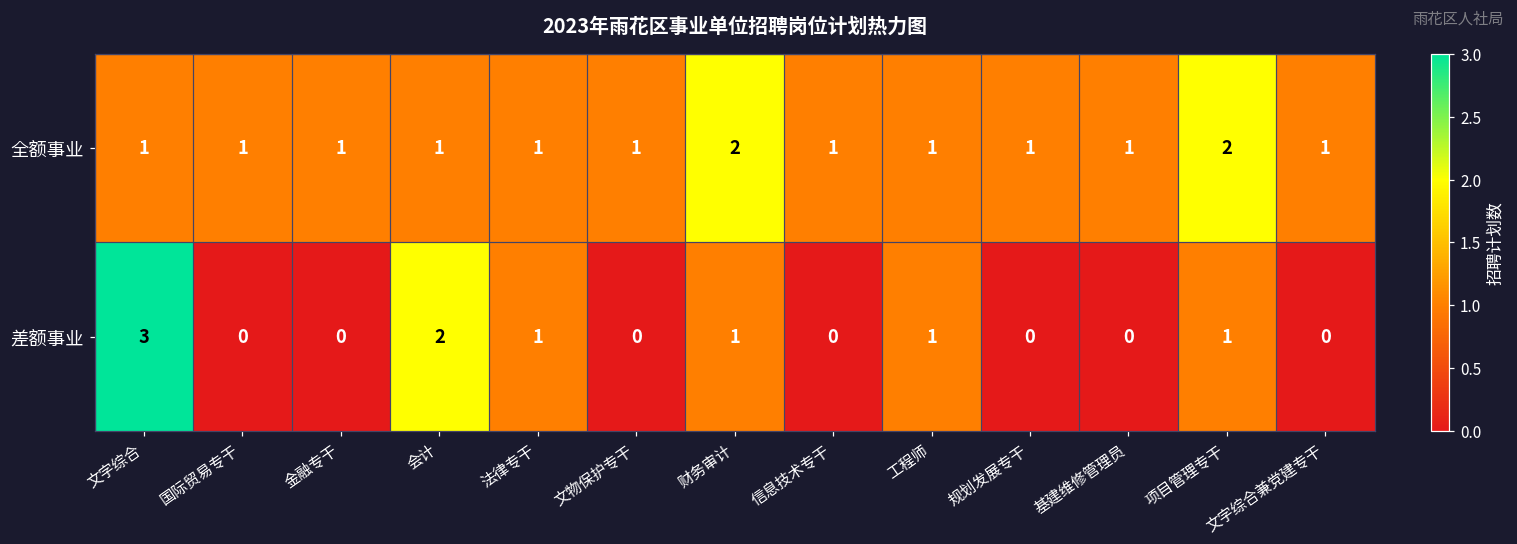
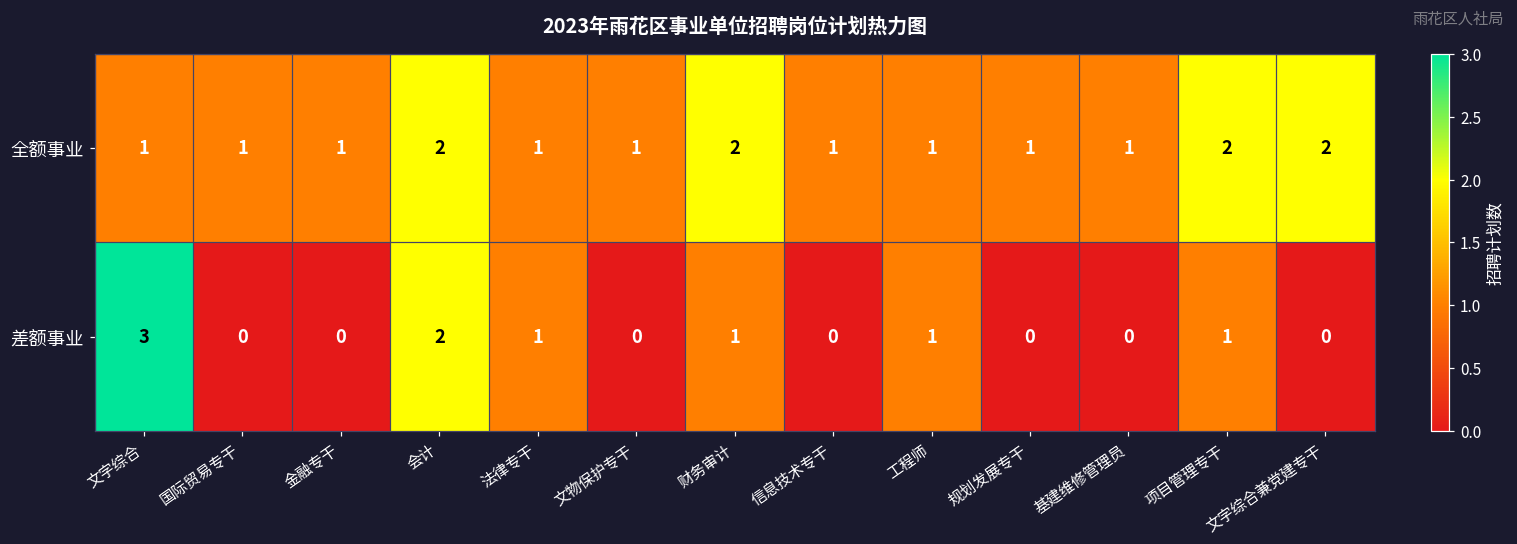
全额事业, 会计: 1 -> 2
全额事业, 文字综合兼党建专干: 1 -> 2
